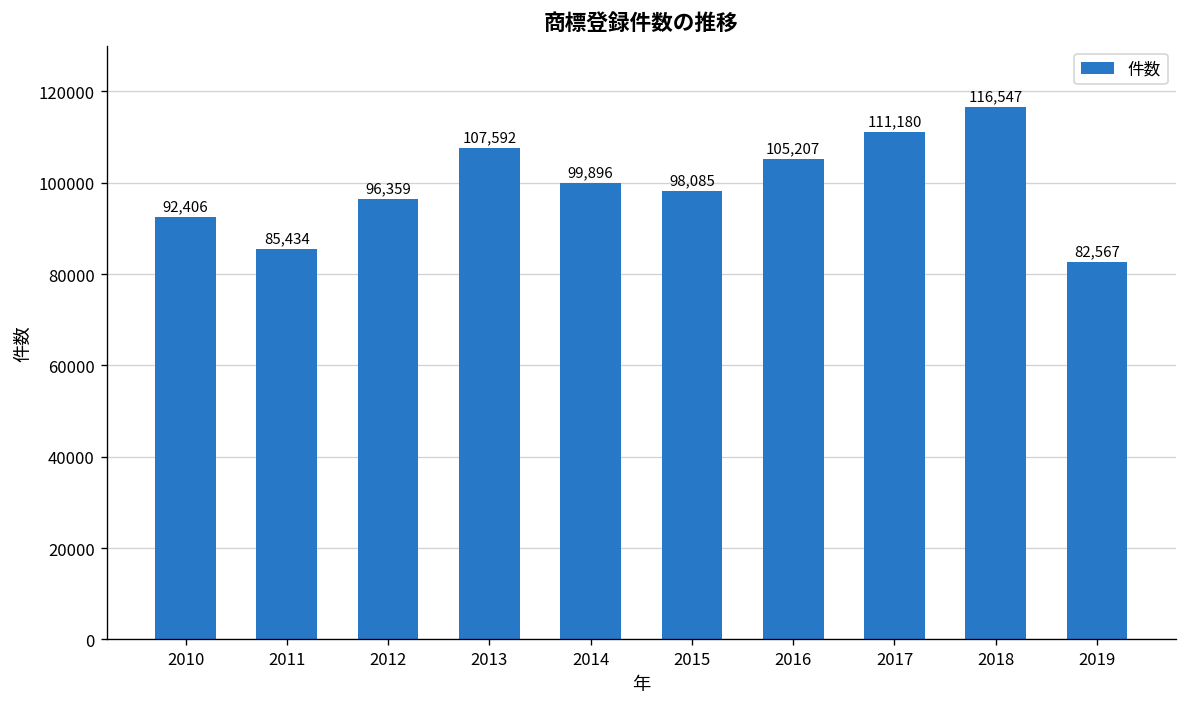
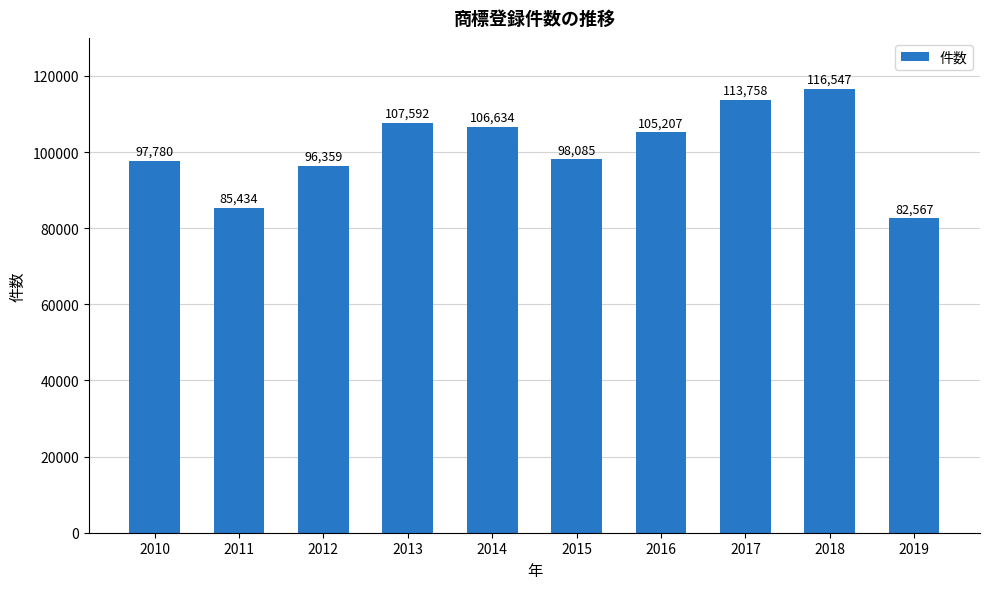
2010: 92,406 -> 97,780
2014: 99,896 -> 106,634
2017: 111,180 -> 113,758
